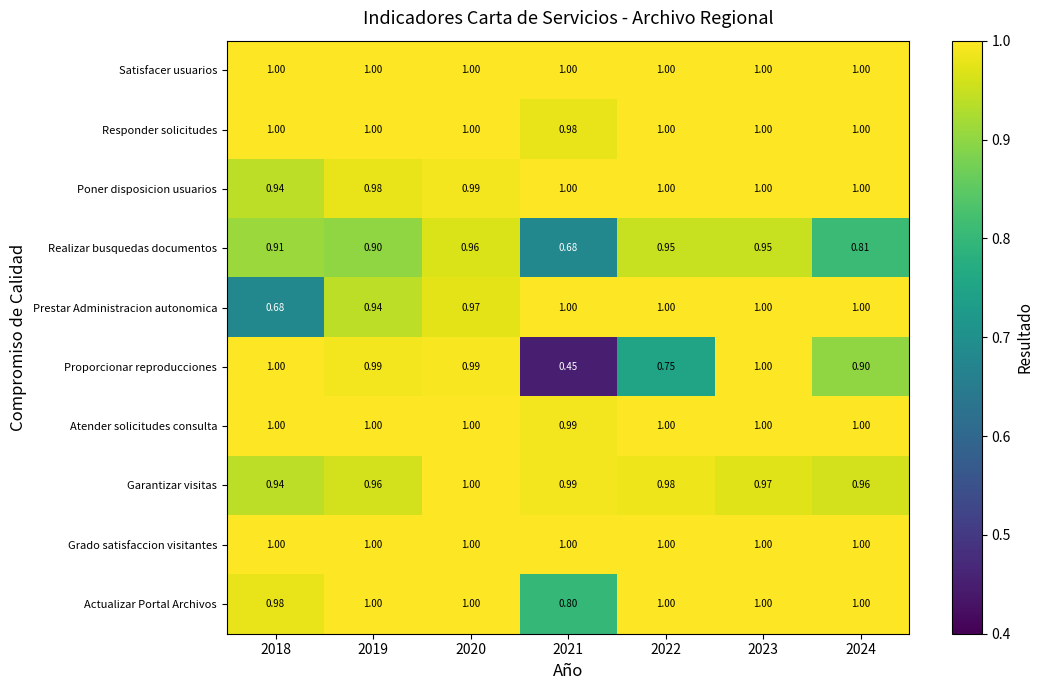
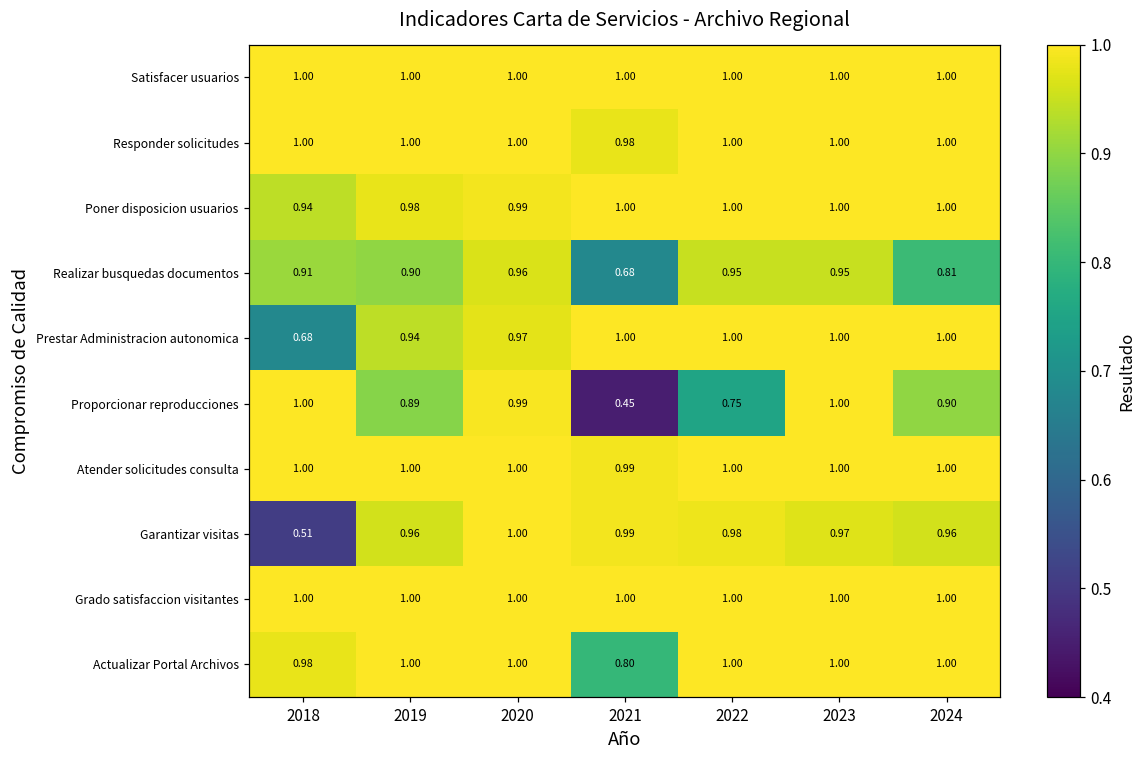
Proporcionar reproducciones, 2019: 0.99 -> 0.89
Garantizar visitas, 2018: 0.94 -> 0.51
